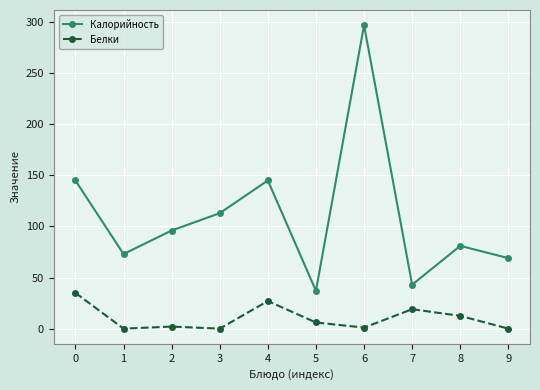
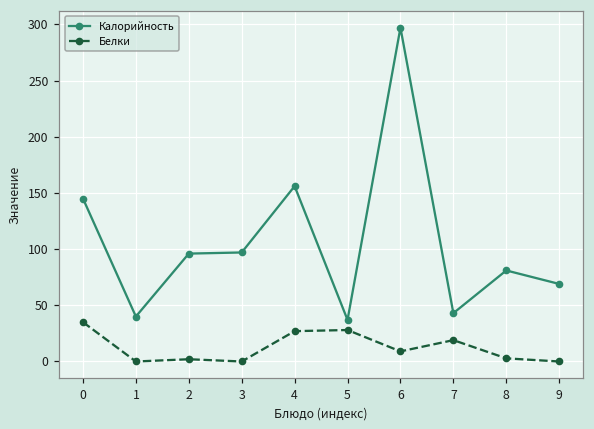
Калорийность, 1: 73 -> 40
Калорийность, 3: 113 -> 97
Калорийность, 4: 145 -> 156
Белки, 5: 6 -> 28
Белки, 6: 1 -> 9
Белки, 8: 13 -> 3
